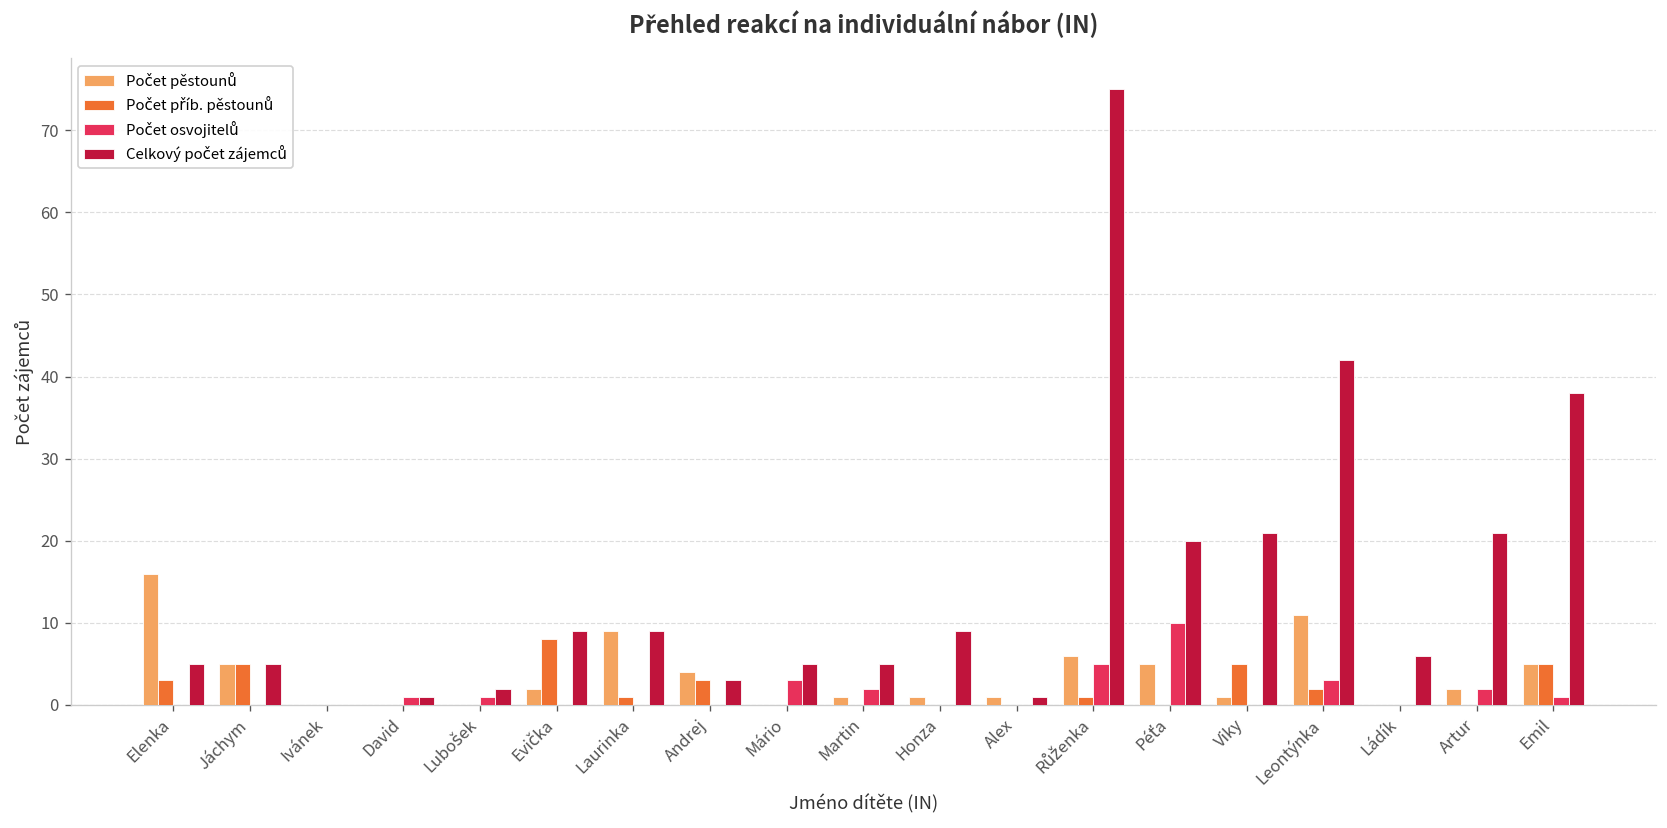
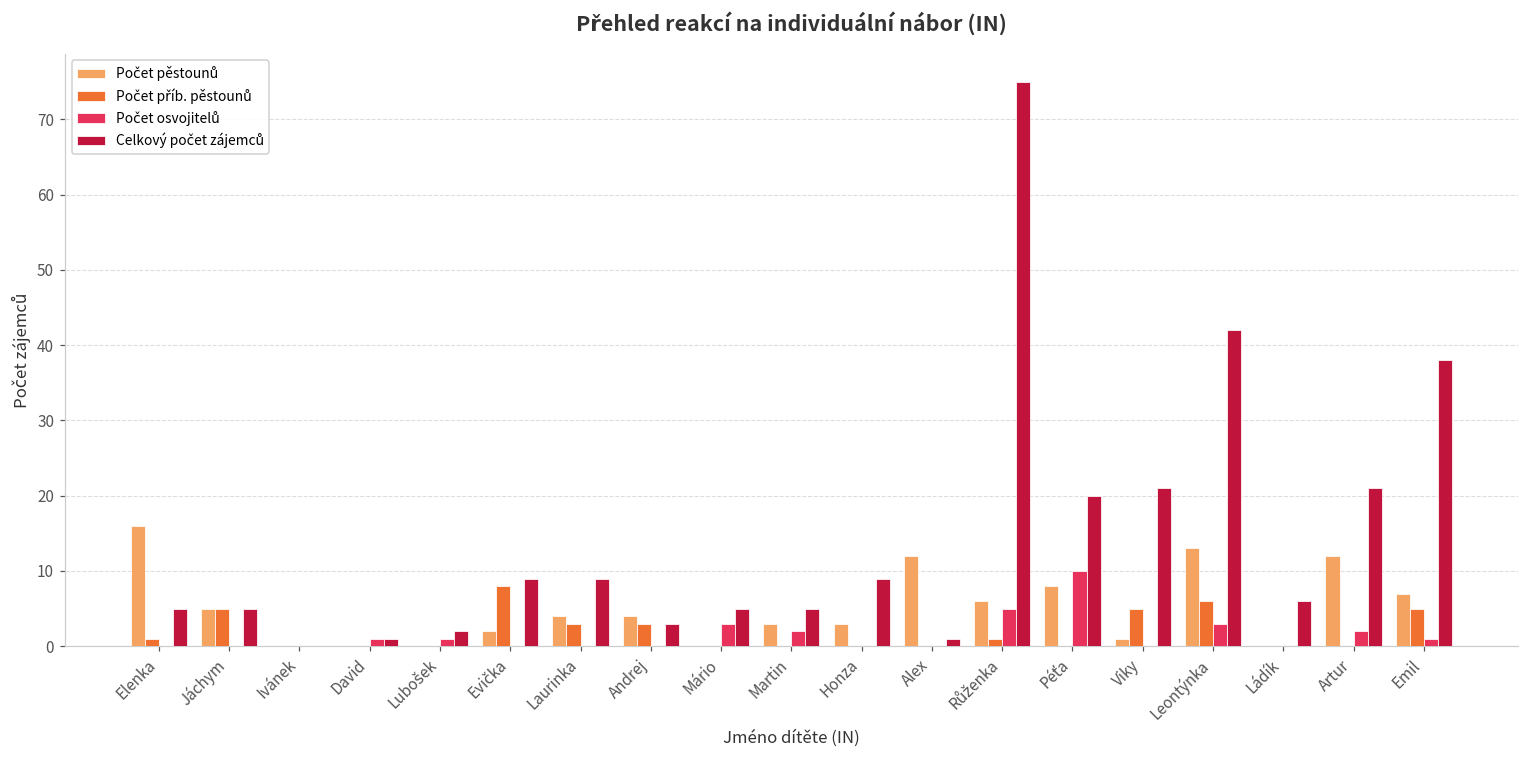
Počet příb. pěstounů, Elenka: 3 -> 1
Počet pěstounů, Laurinka: 9 -> 4
Počet příb. pěstounů, Laurinka: 1 -> 3
Počet pěstounů, Martin: 1 -> 3
Počet pěstounů, Honza: 1 -> 3
Počet pěstounů, Alex: 1 -> 12
Počet pěstounů, Péťa: 5 -> 8
Počet pěstounů, Leontýnka: 11 -> 13
Počet příb. pěstounů, Leontýnka: 2 -> 6
Počet pěstounů, Artur: 2 -> 12
Počet pěstounů, Emil: 5 -> 7
